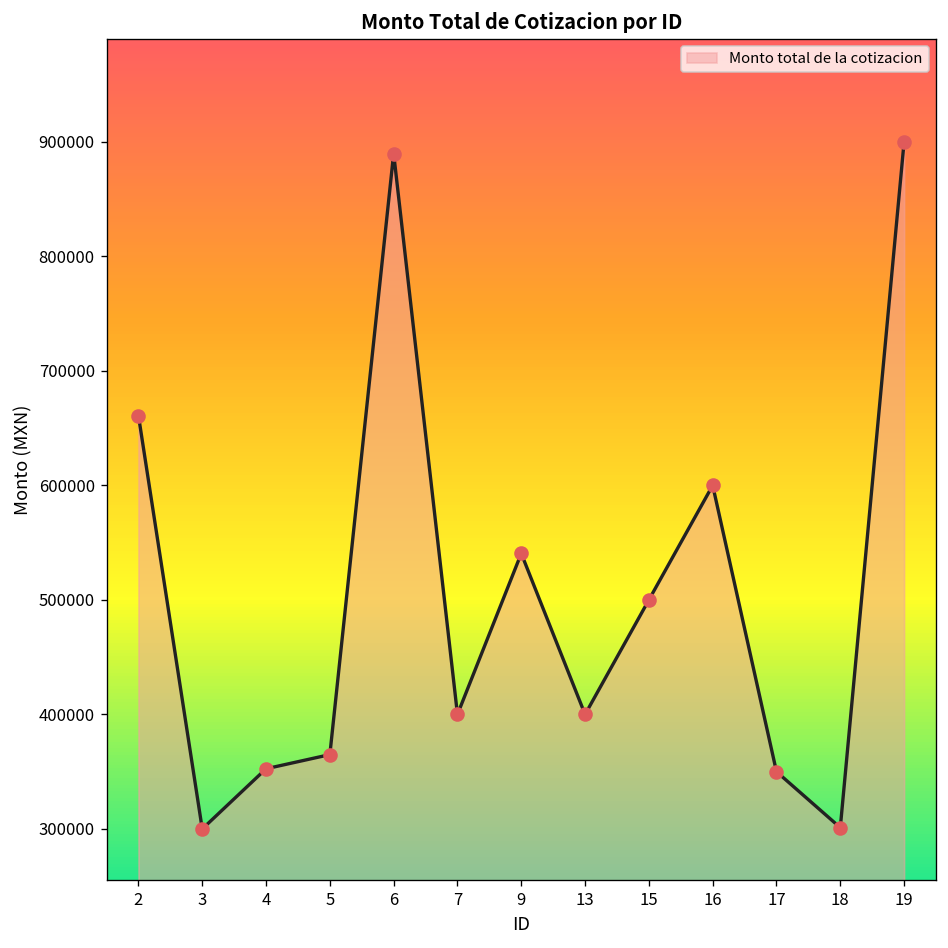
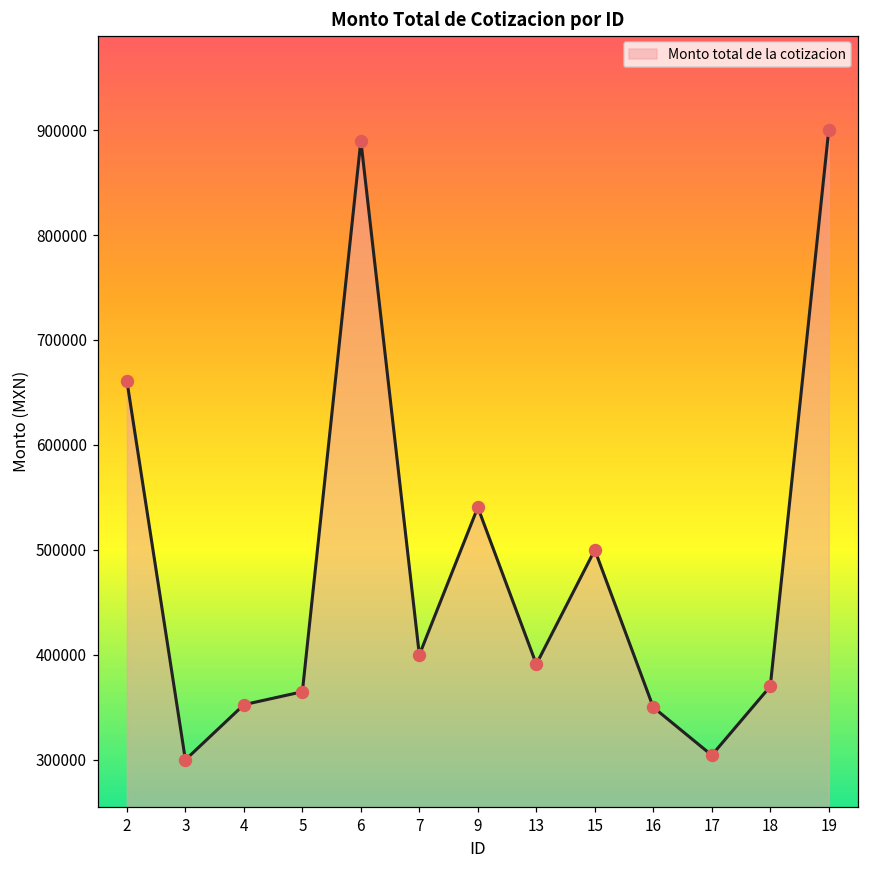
13: 400000 -> 390000
16: 600000 -> 350000
17: 350000 -> 300000
18: 300000 -> 370000
